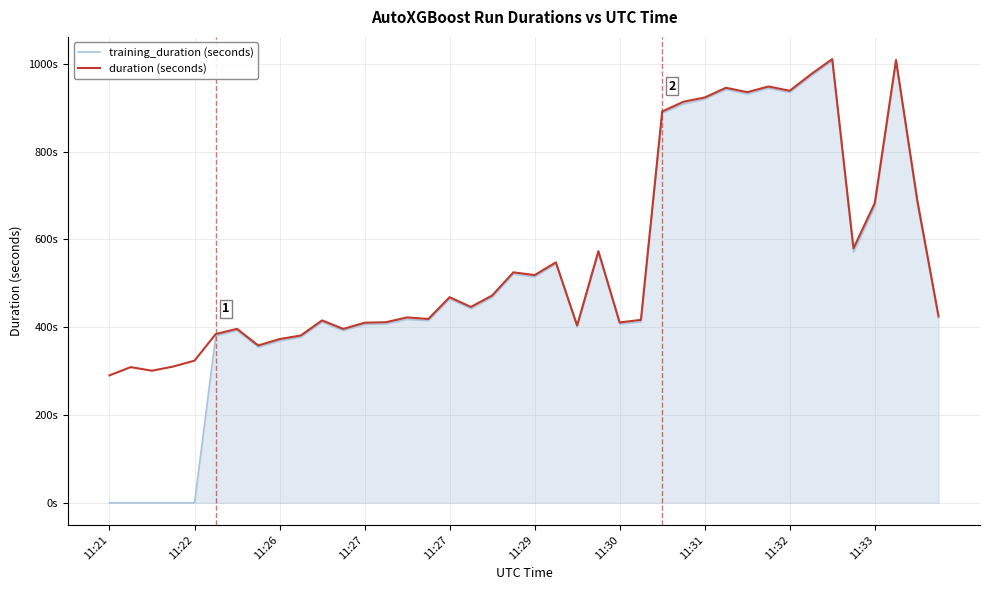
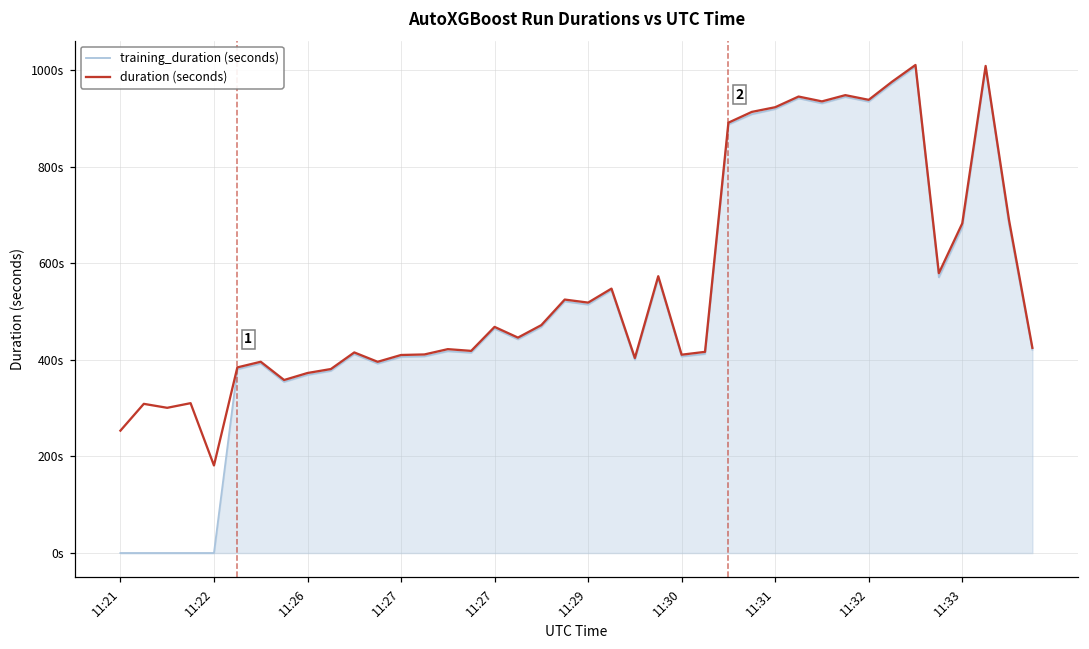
duration (seconds), 11:21: 290s -> 250s
duration (seconds), 11:22: 320s -> 180s
